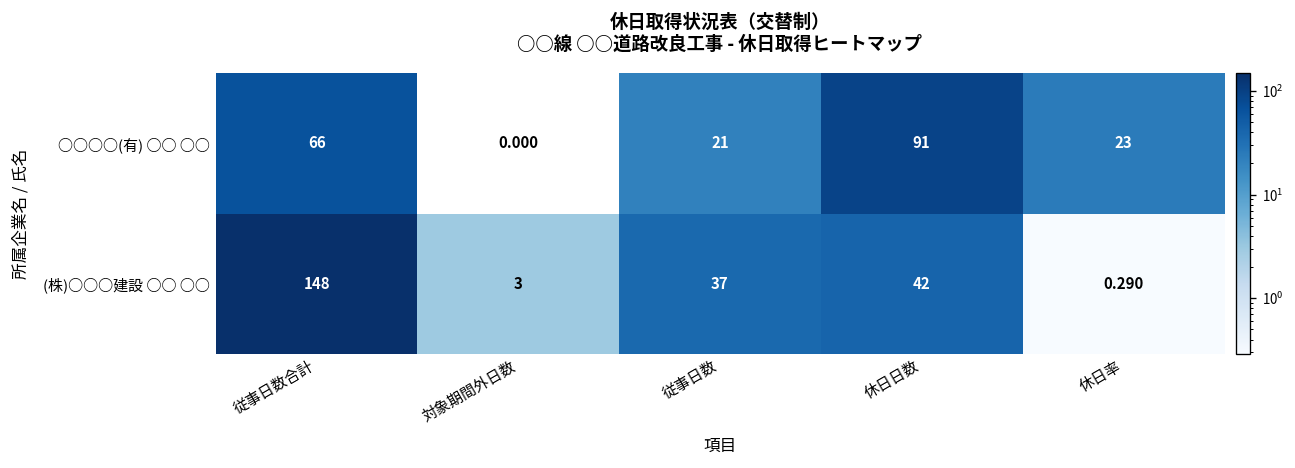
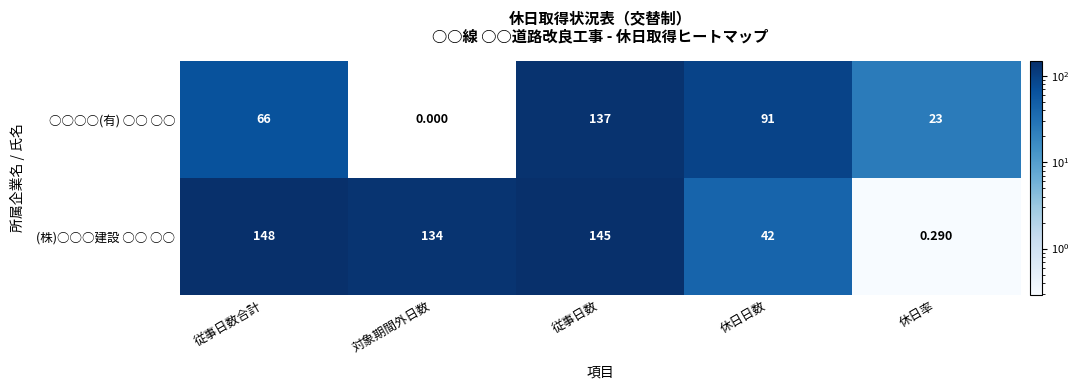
○○○○(有) ○○ ○○, 従事日数: 21 -> 137
(株)○○○建設 ○○ ○○, 対象期間外日数: 3 -> 134
(株)○○○建設 ○○ ○○, 従事日数: 37 -> 145
